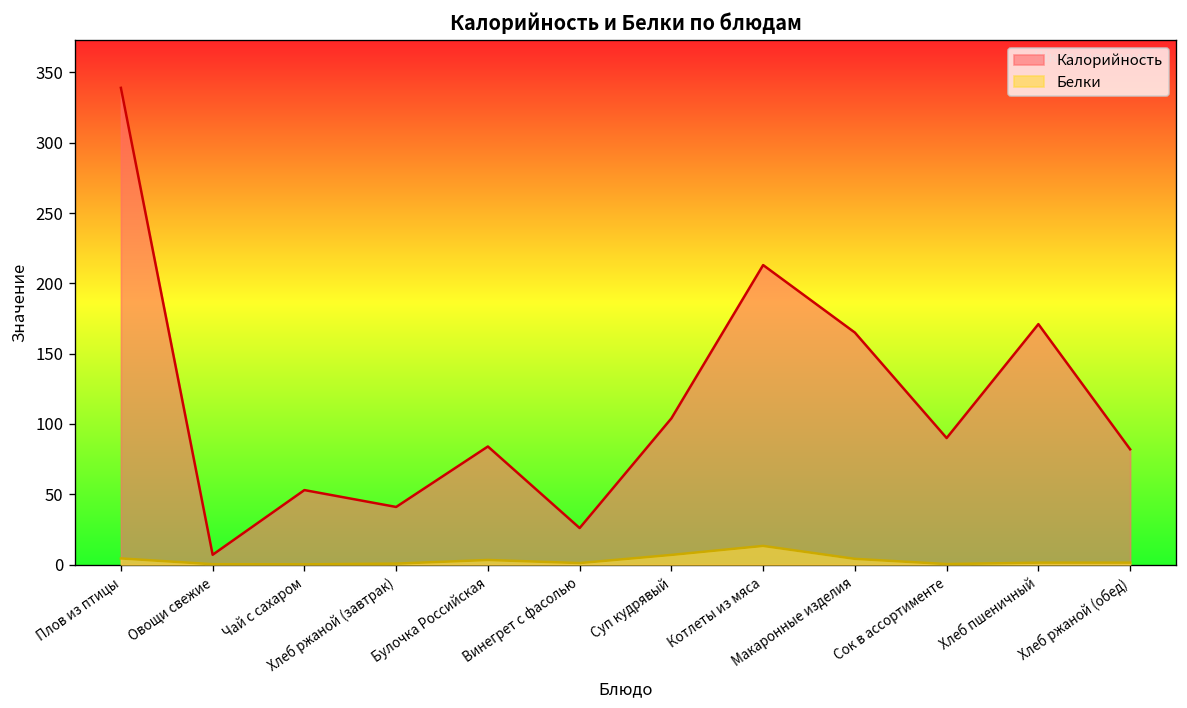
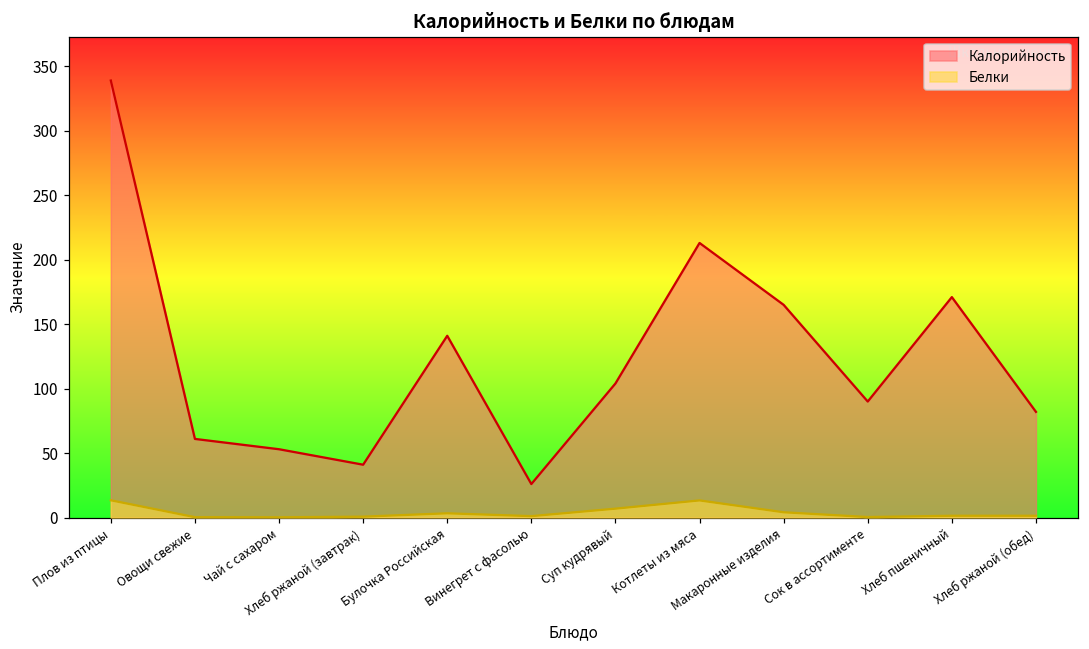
Белки, Плов из птицы: 4 -> 13
Калорийность, Овощи свежие: 7 -> 61
Калорийность, Булочка Российская: 84 -> 141
